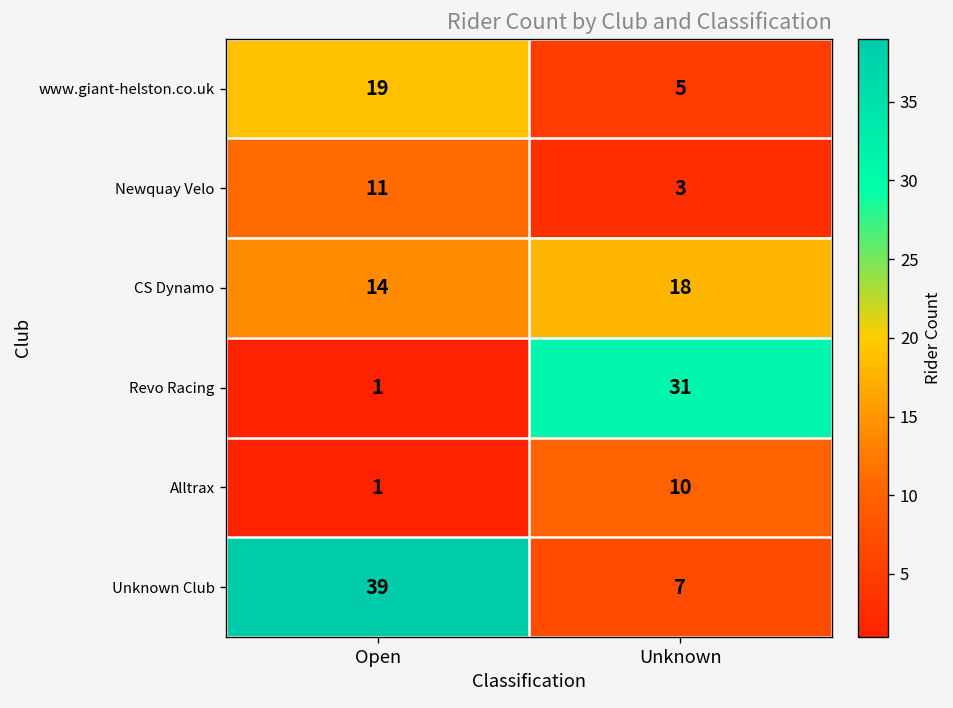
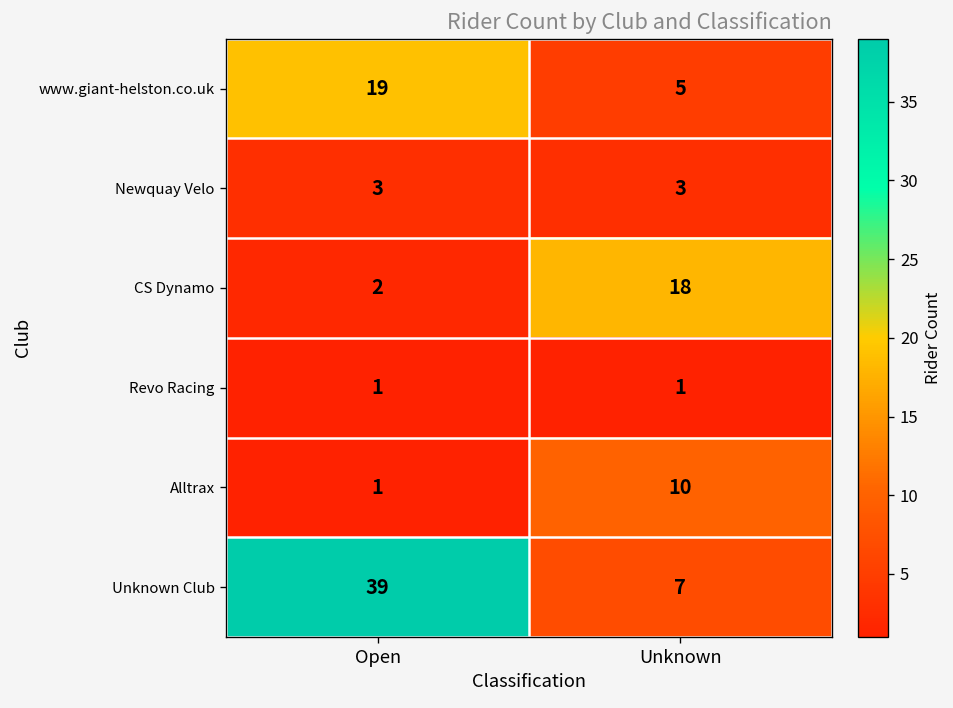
Newquay Velo, Open: 11 -> 3
CS Dynamo, Open: 14 -> 2
Revo Racing, Unknown: 31 -> 1
